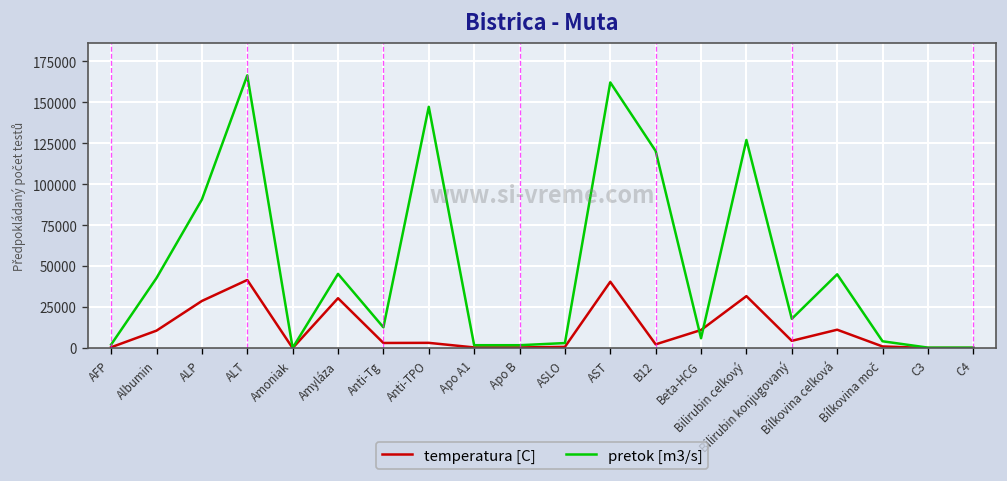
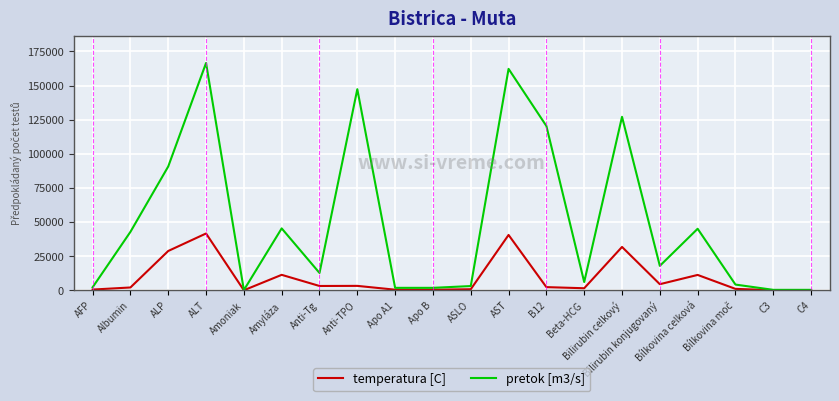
temperatura [C], Albumin: 11000 -> 2000
temperatura [C], Amyláza: 31000 -> 11000
temperatura [C], Beta-HCG: 11000 -> 2000
